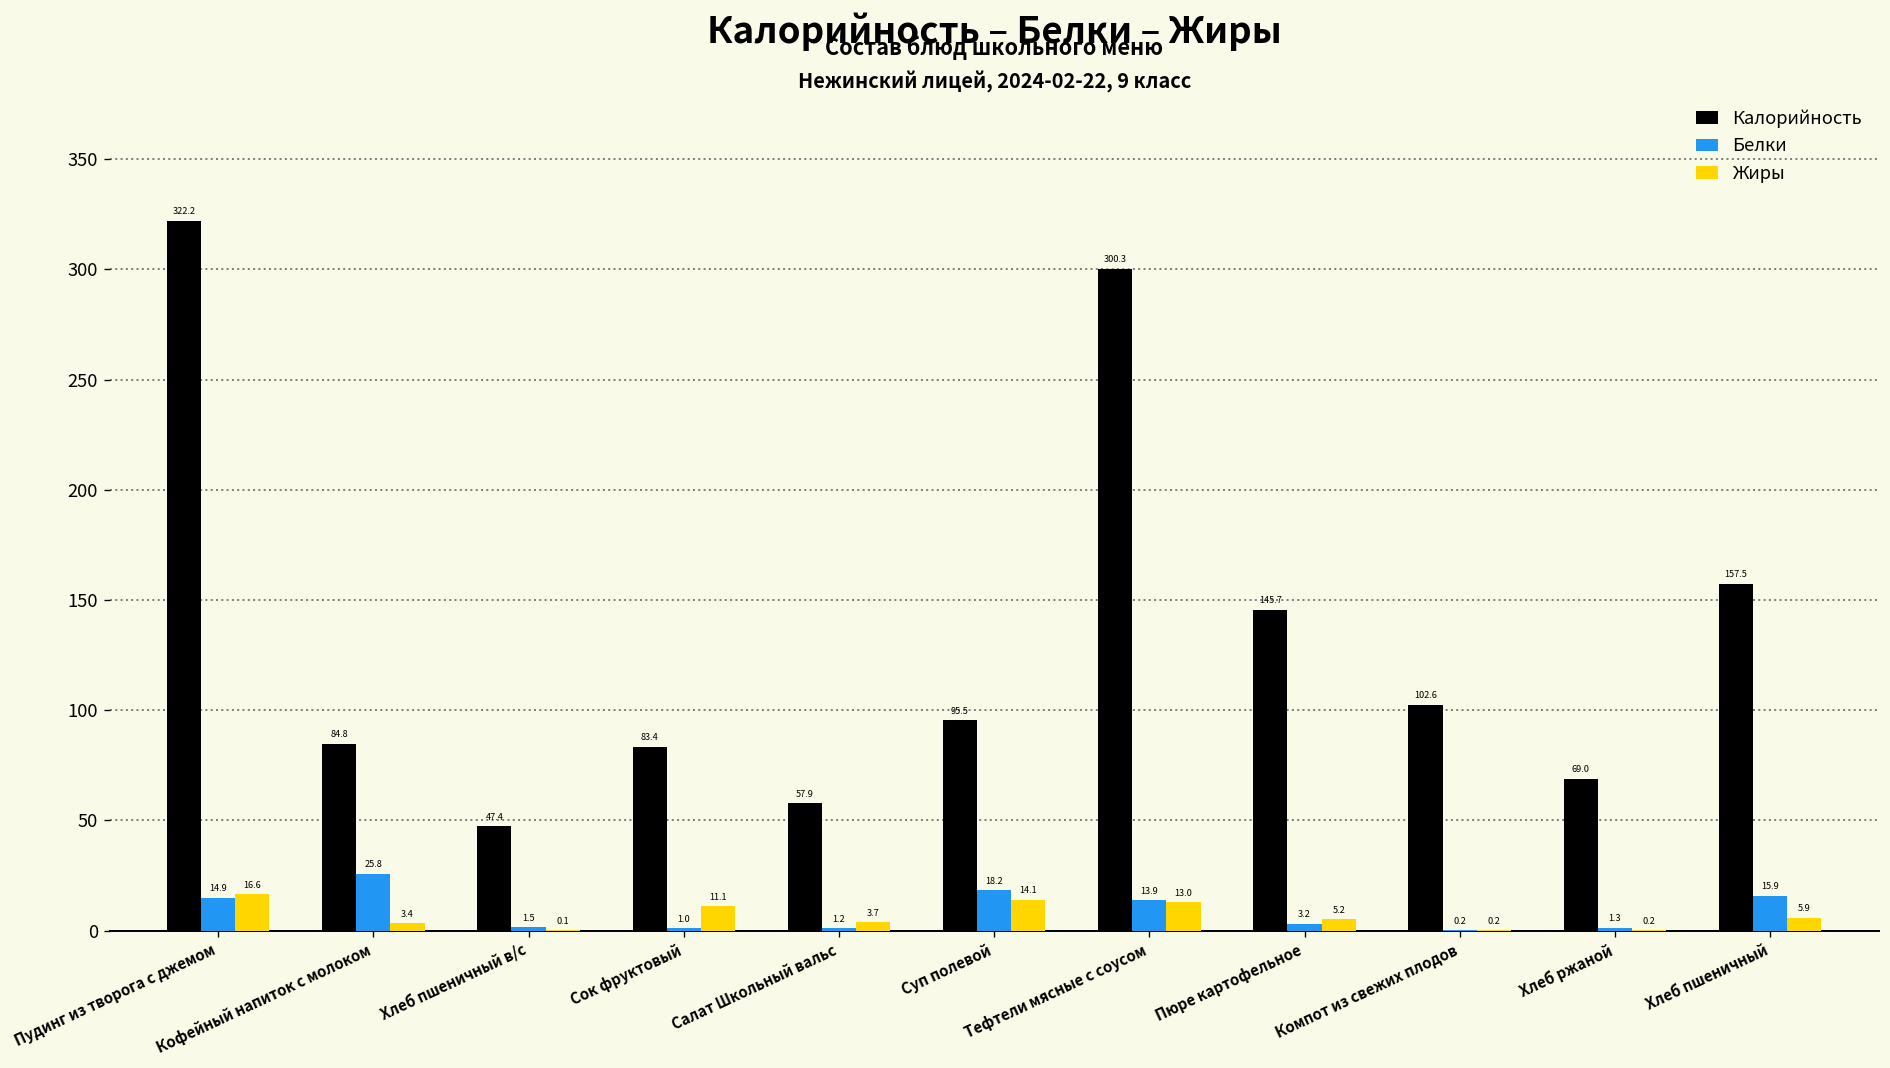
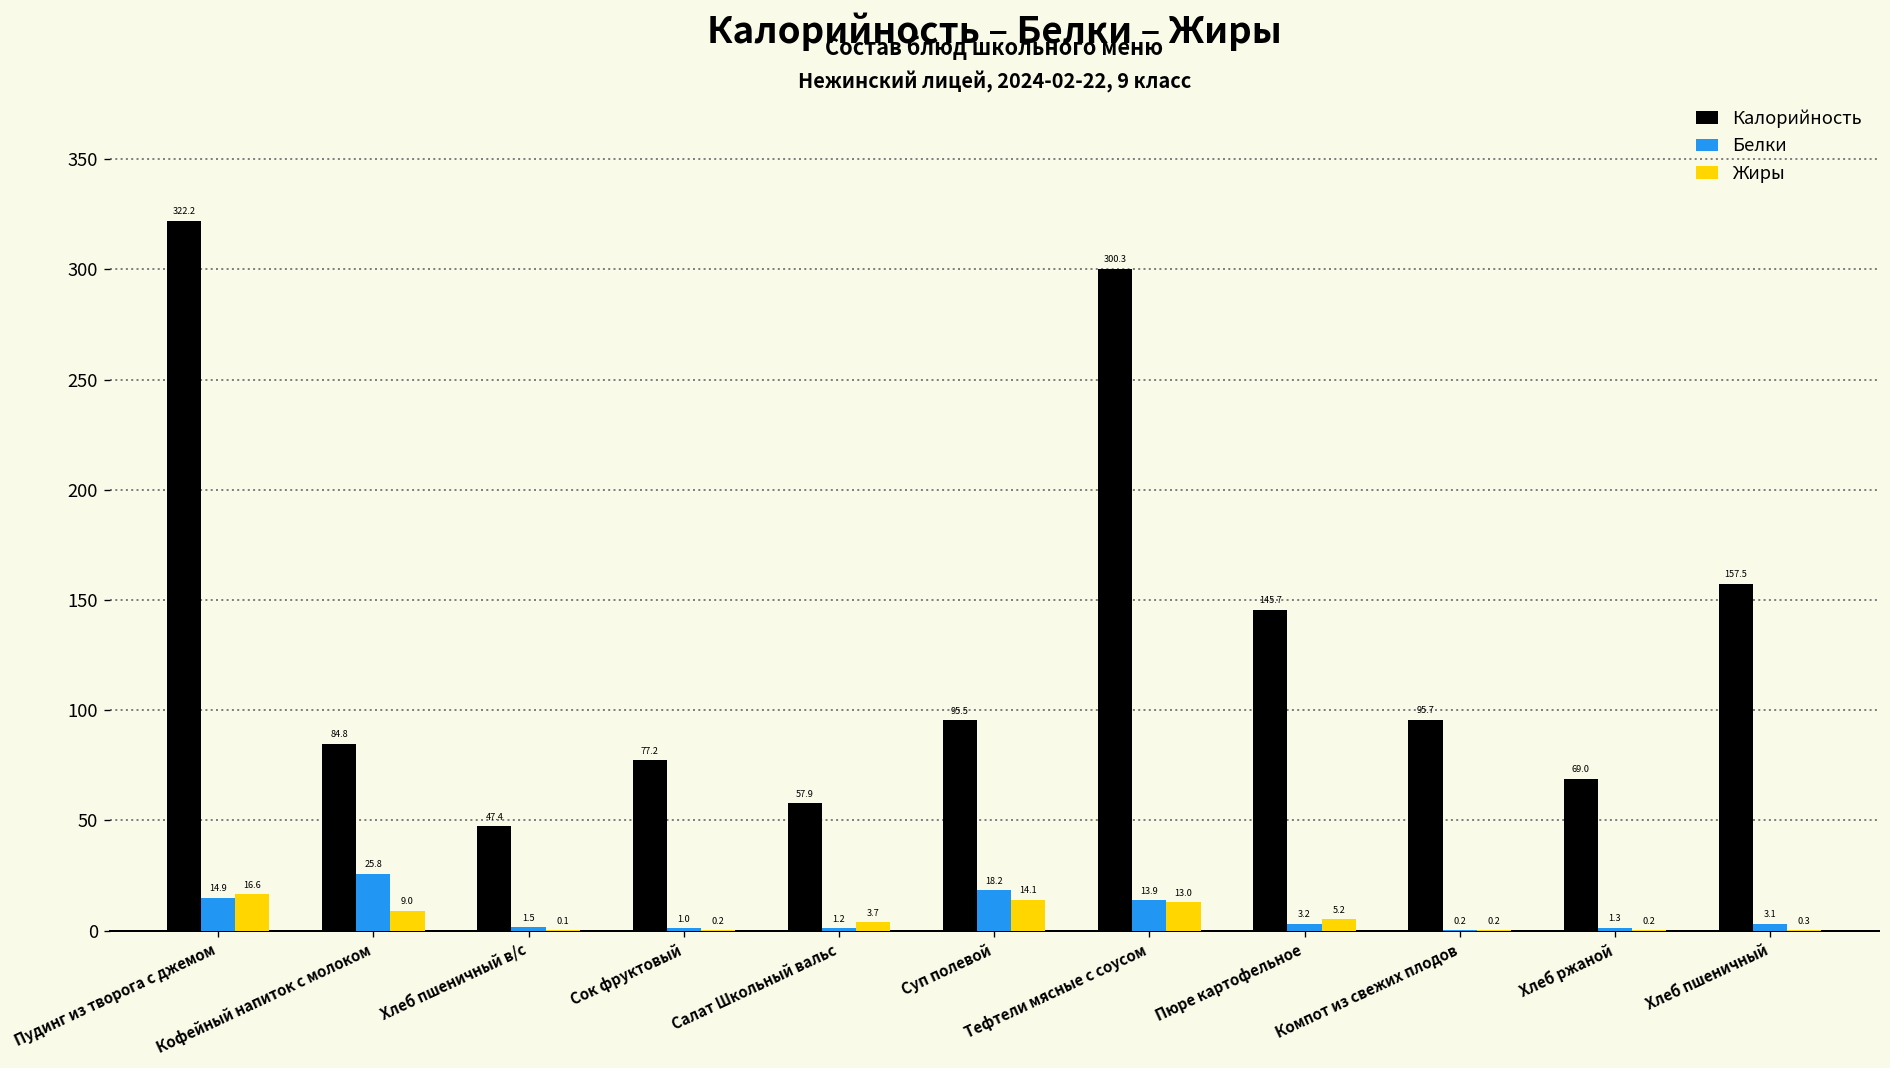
Жиры, Кофейный напиток с молоком: 3.4 -> 9.0
Калорийность, Сок фруктовый: 83.4 -> 77.2
Жиры, Сок фруктовый: 11.1 -> 0.2
Калорийность, Компот из свежих плодов: 102.6 -> 95.7
Белки, Хлеб пшеничный: 15.9 -> 3.1
Жиры, Хлеб пшеничный: 5.9 -> 0.3
